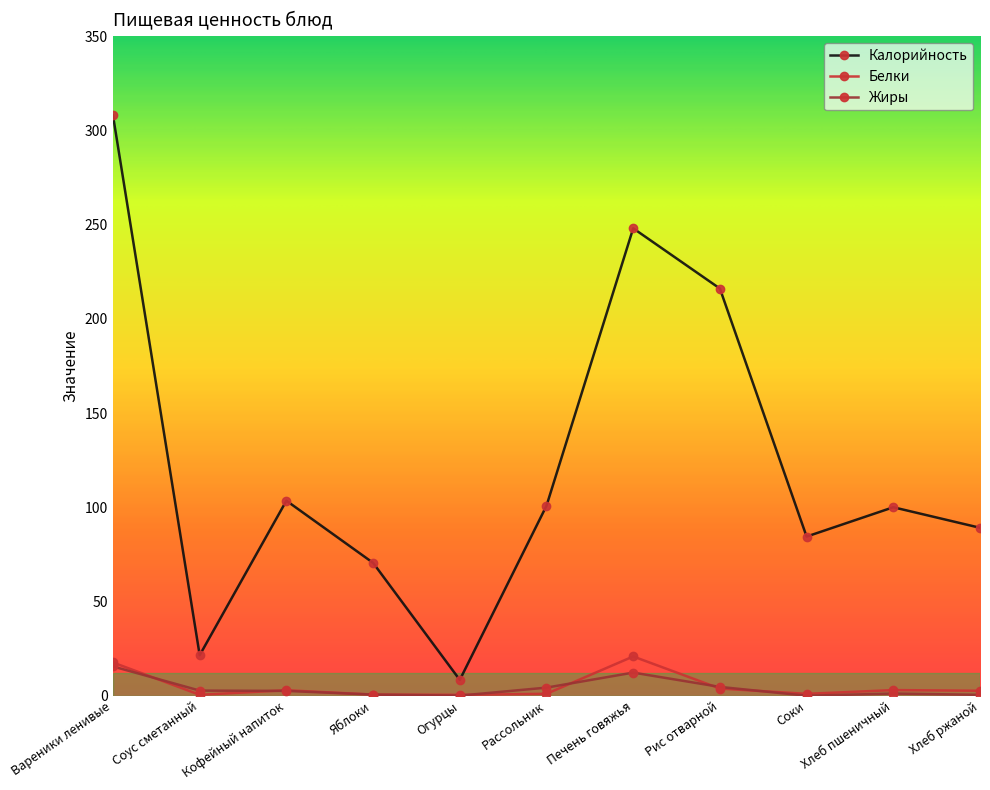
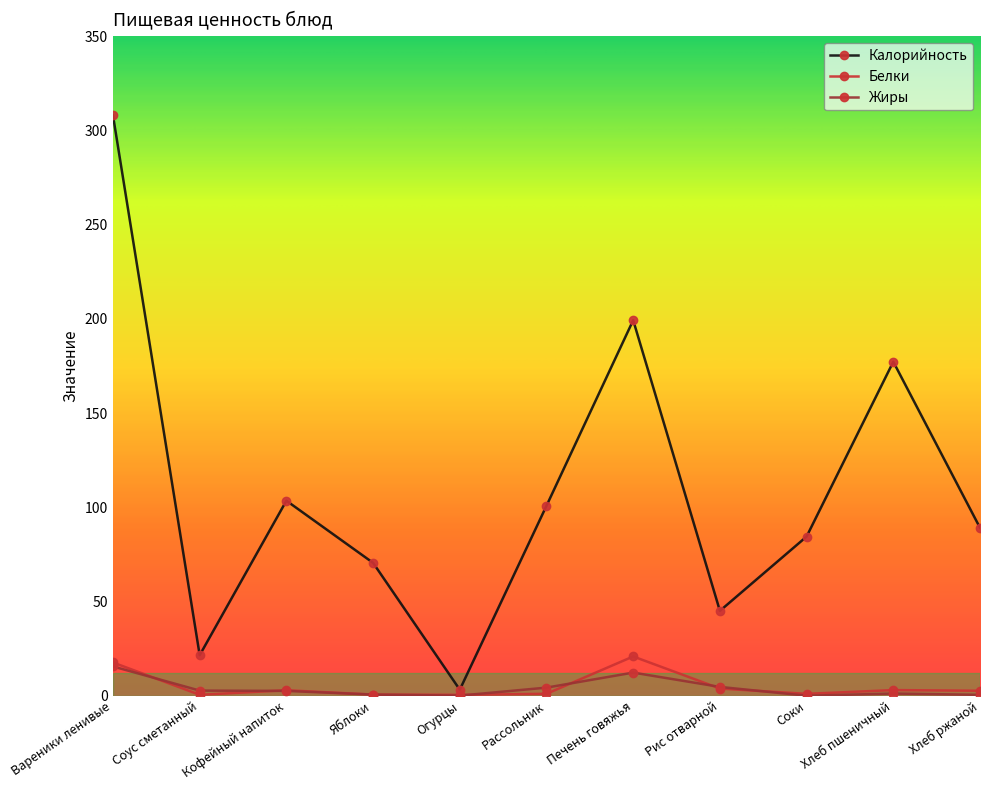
Калорийность, Огурцы: 8 -> 3
Калорийность, Печень говяжья: 248 -> 199
Калорийность, Рис отварной: 216 -> 45
Калорийность, Хлеб пшеничный: 100 -> 177
